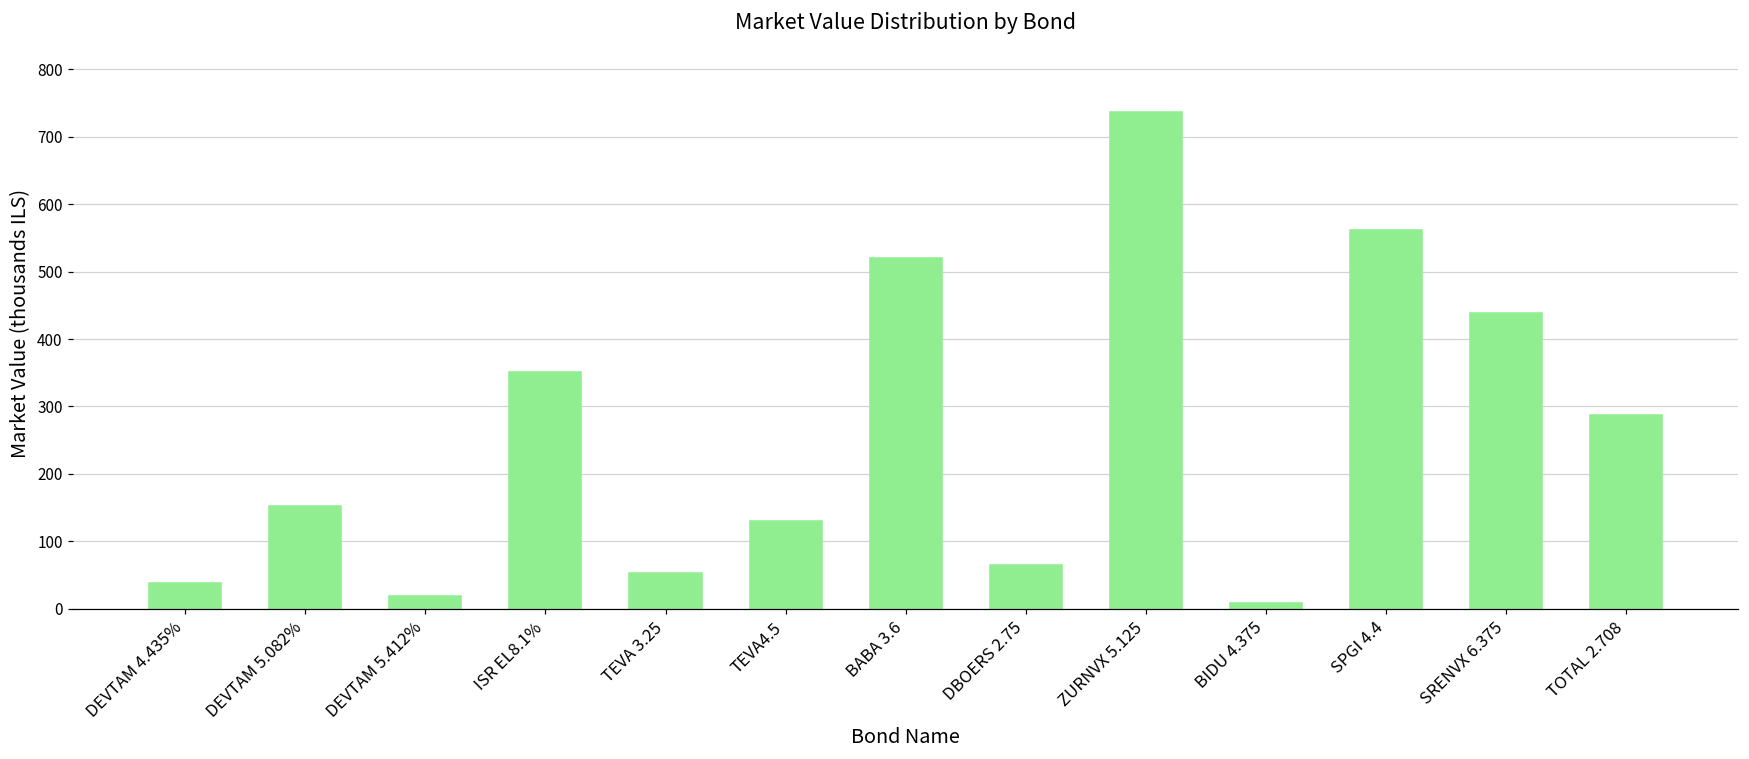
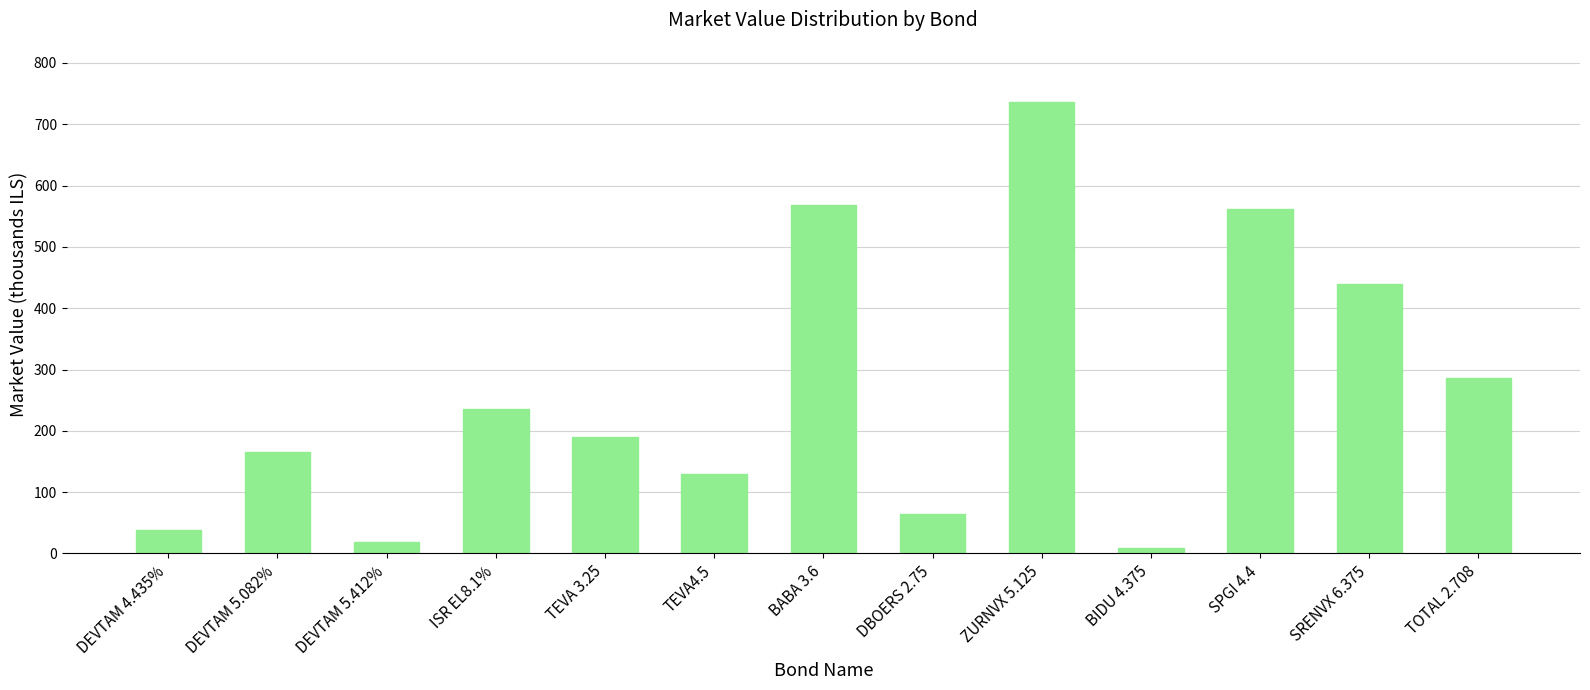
DEVTAM 5.082%: 150 -> 170
ISR EL8.1%: 350 -> 230
TEVA 3.25: 50 -> 190
BABA 3.6: 520 -> 570
